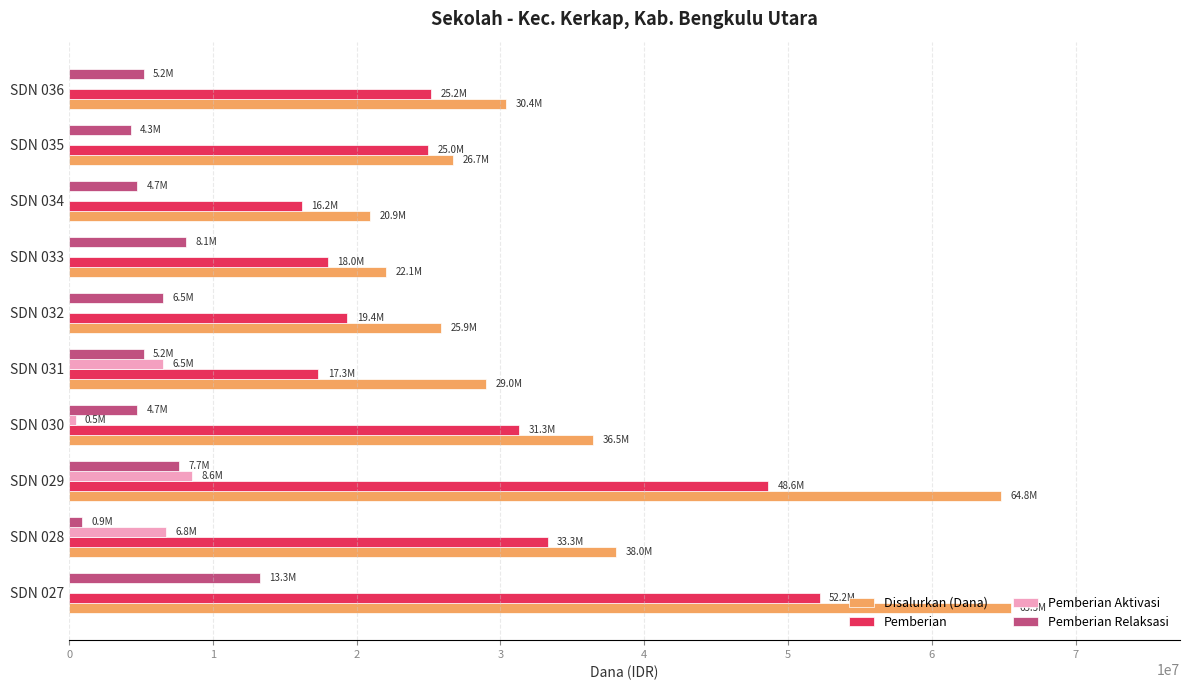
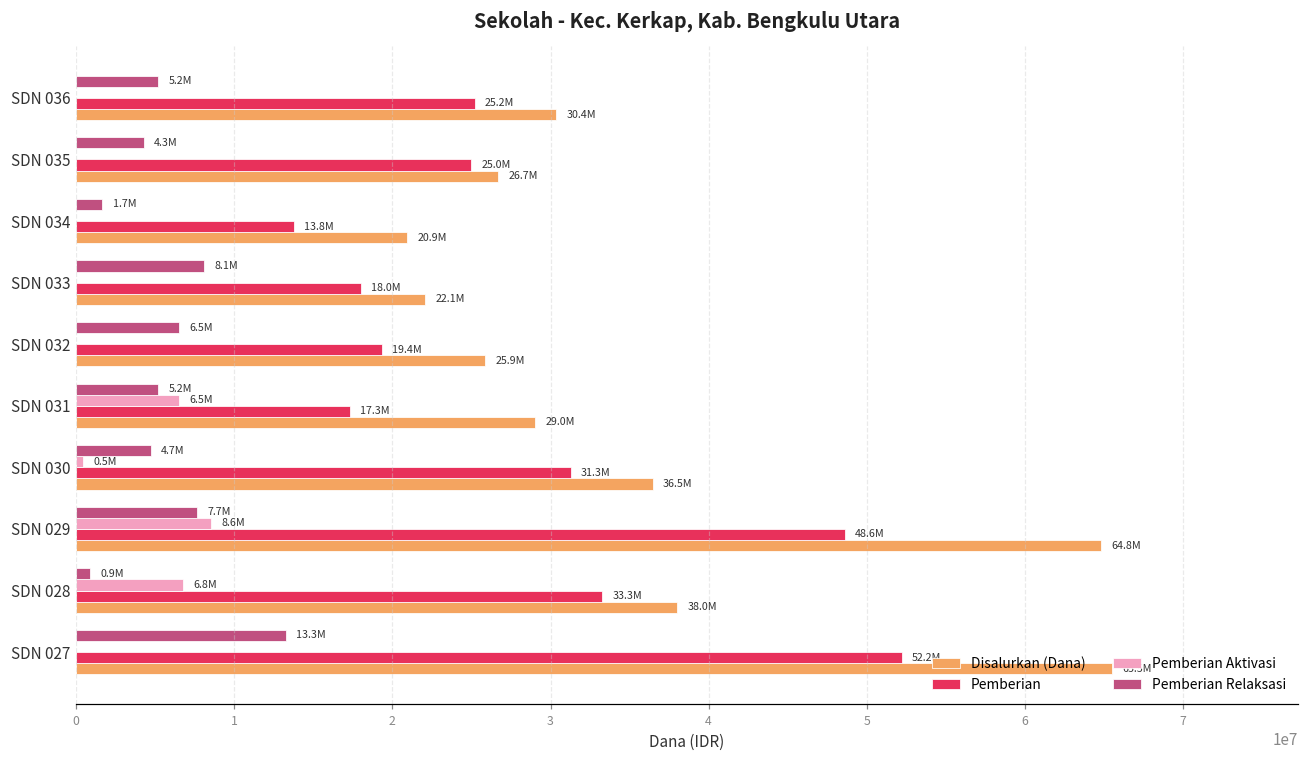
Pemberian Relaksasi, SDN 034: 4.7M -> 1.7M
Pemberian, SDN 034: 16.2M -> 13.8M
